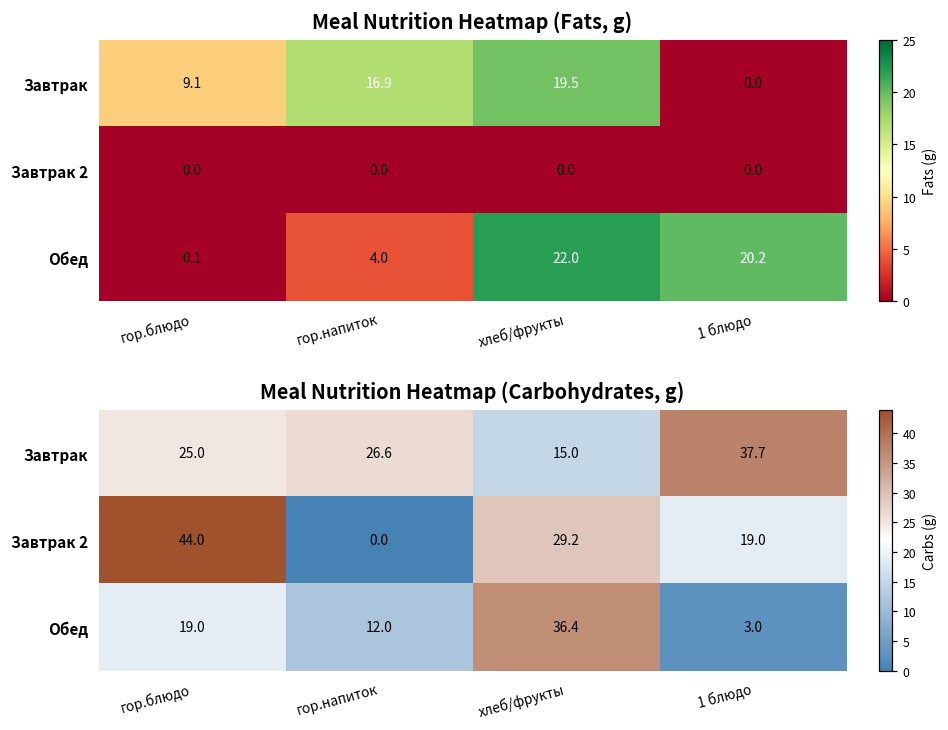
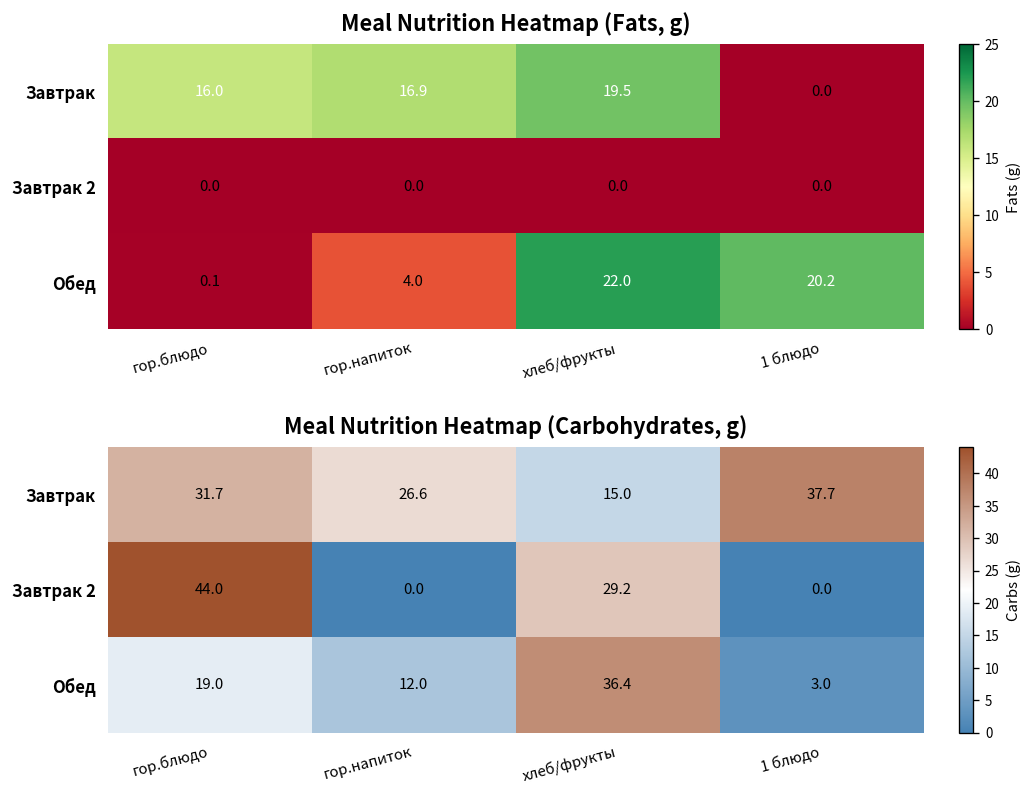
Meal Nutrition Heatmap (Fats, g), Завтрак, гор.блюдо: 9.1 -> 16.0
Meal Nutrition Heatmap (Carbohydrates, g), Завтрак, гор.блюдо: 25.0 -> 31.7
Meal Nutrition Heatmap (Carbohydrates, g), Завтрак 2, 1 блюдо: 19.0 -> 0.0
